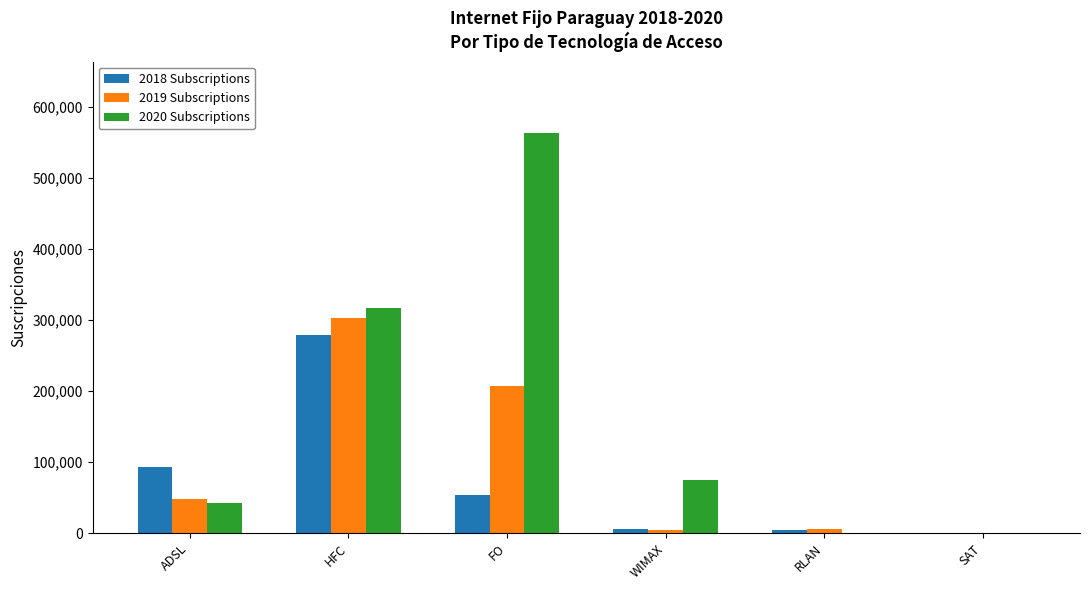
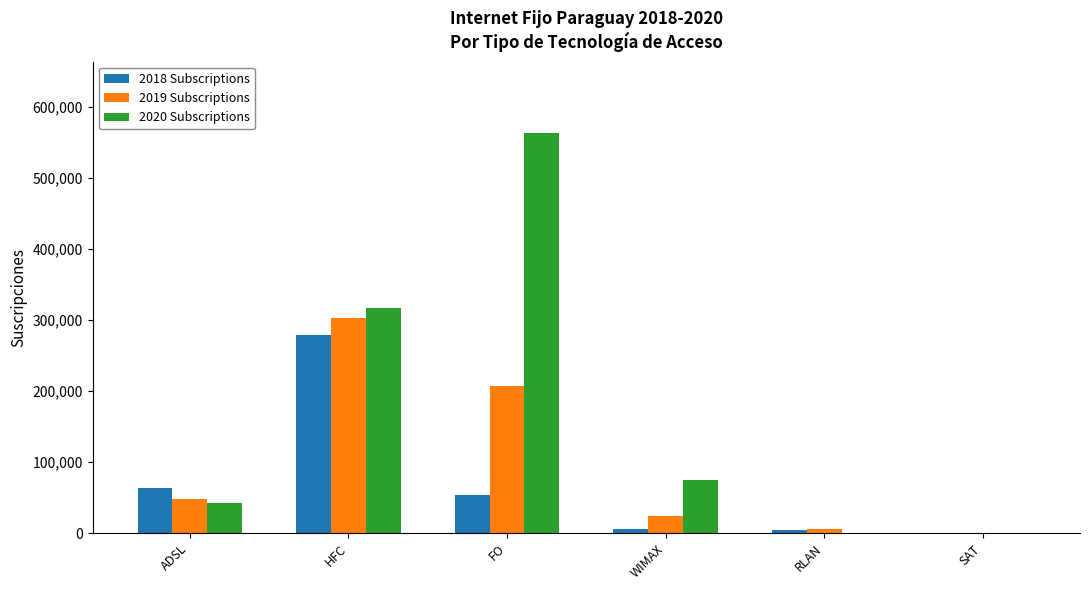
2018 Subscriptions, ADSL: 90,000 -> 60,000
2019 Subscriptions, WIMAX: 0 -> 20,000
